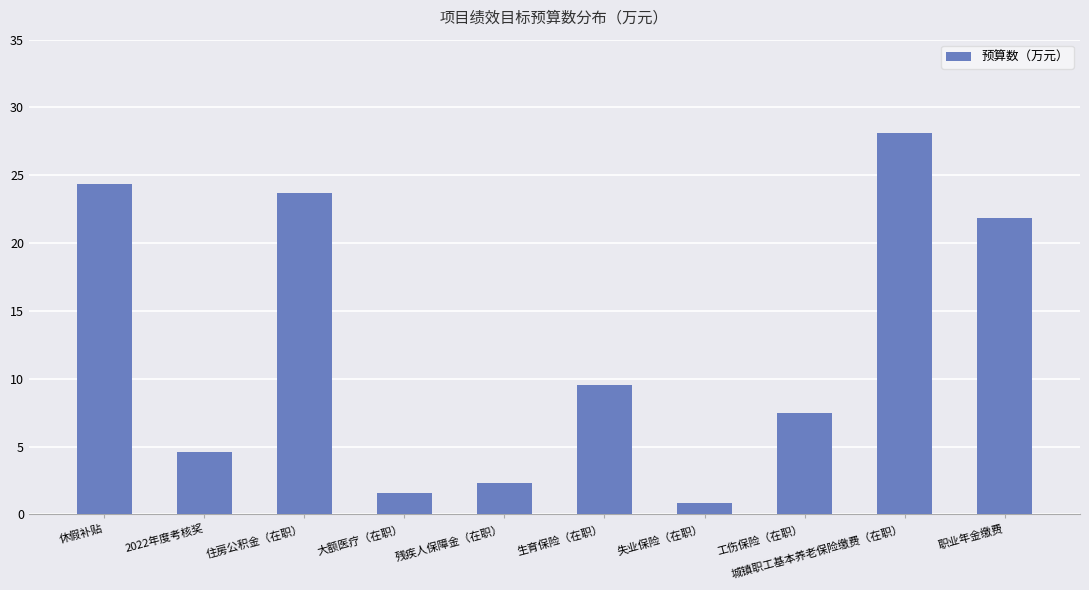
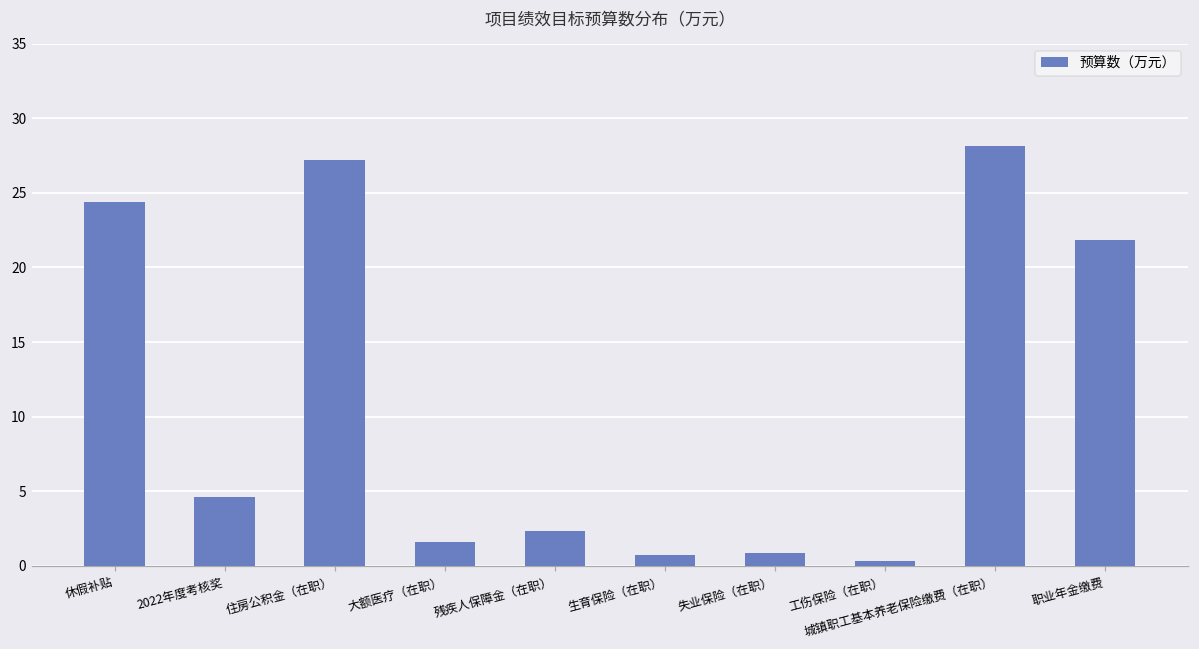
住房公积金（在职）: 23.7 -> 27.2
生育保险（在职）: 9.6 -> 0.7
工伤保险（在职）: 7.5 -> 0.4
